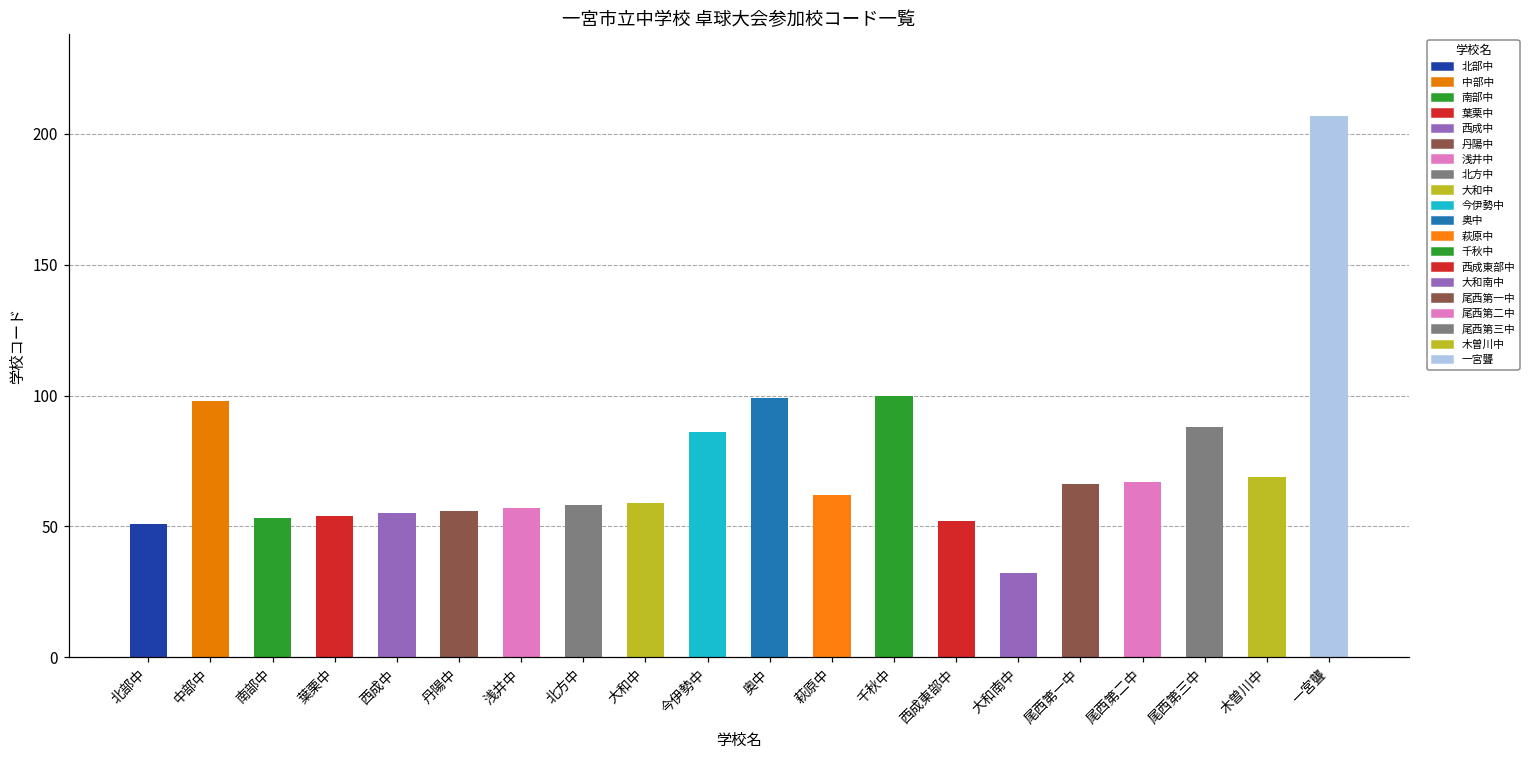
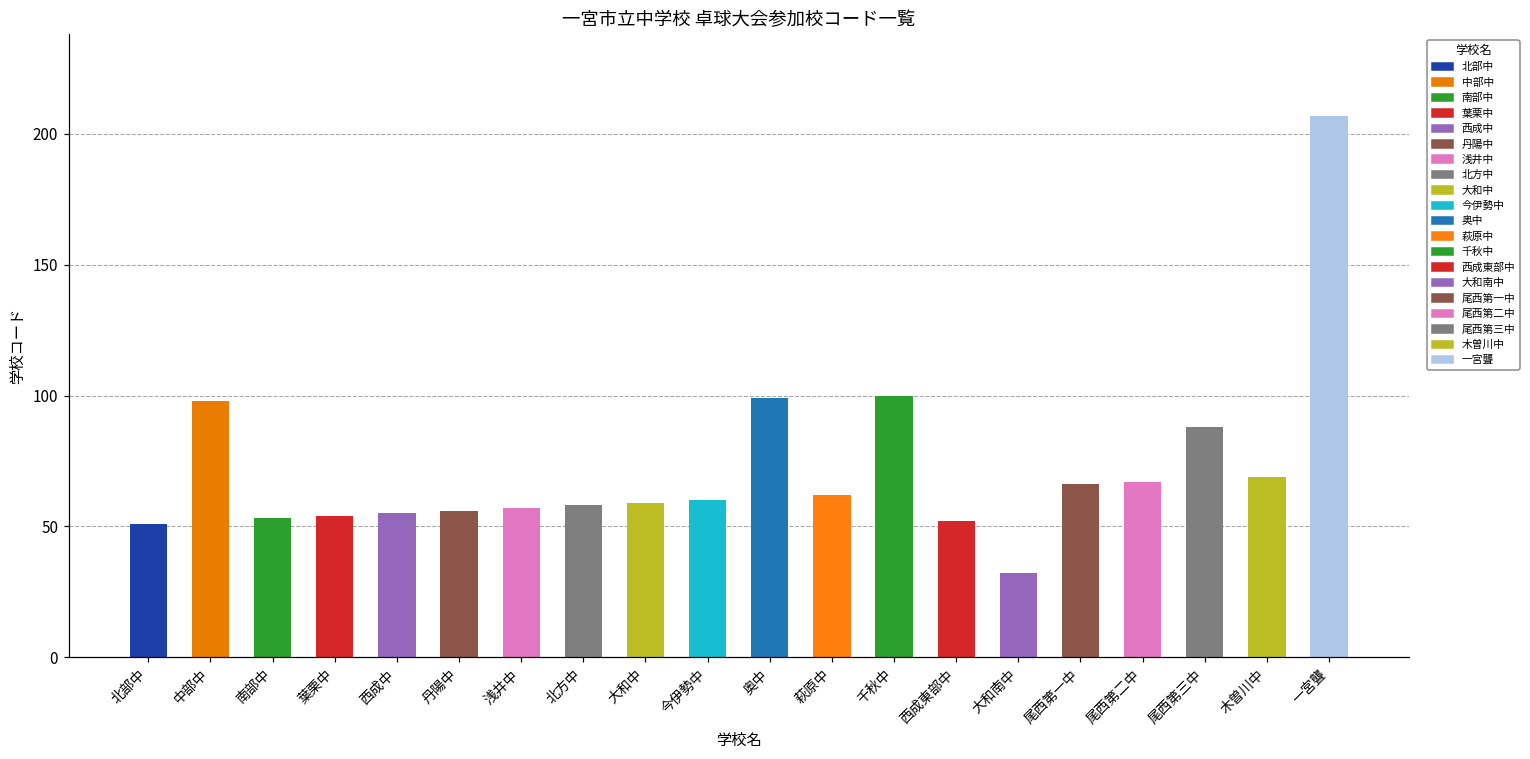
今伊勢中: 86 -> 60
